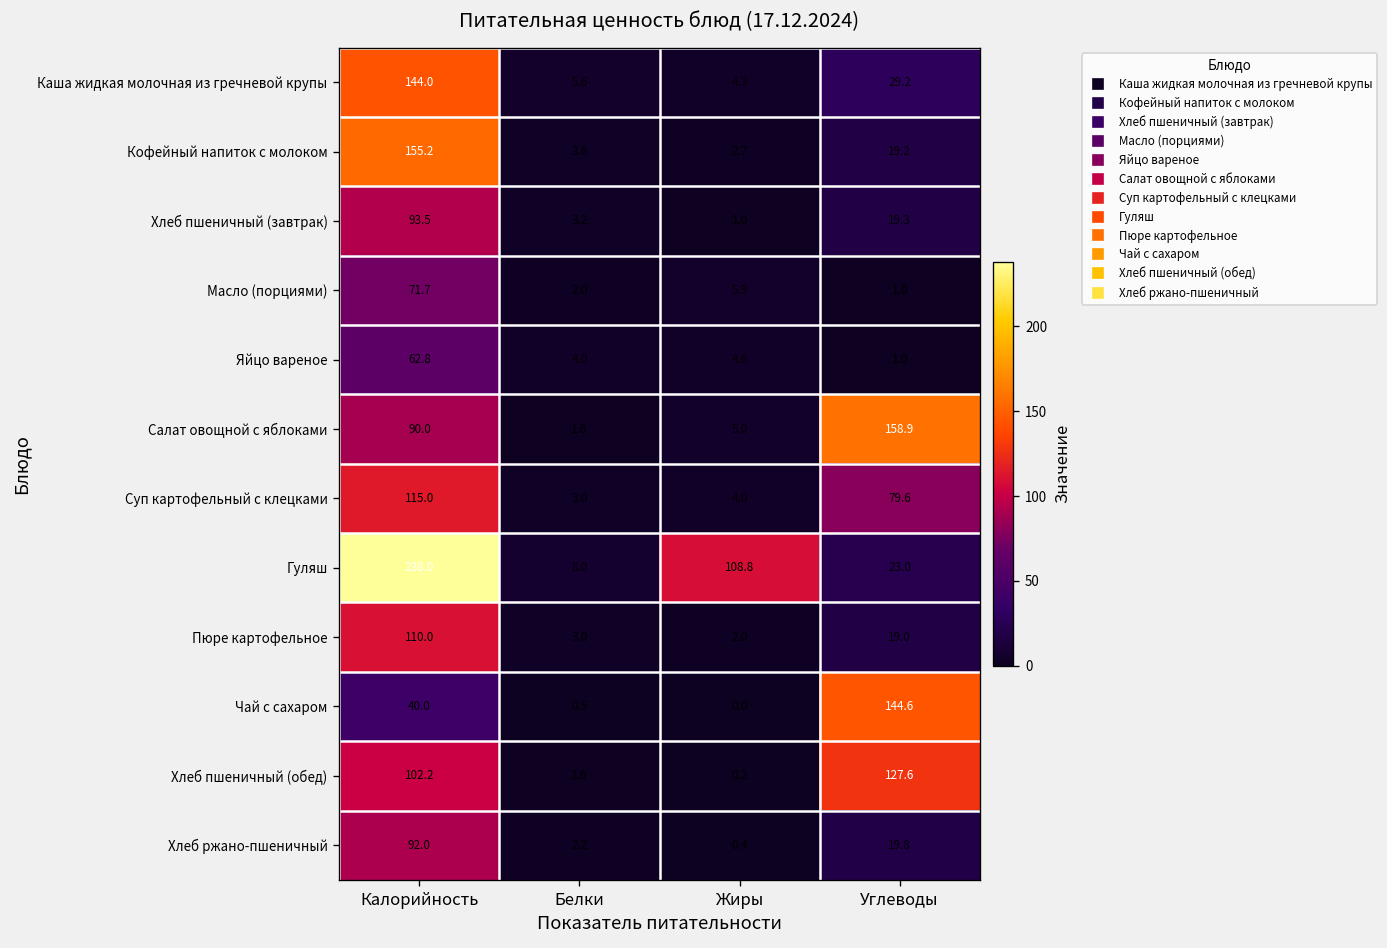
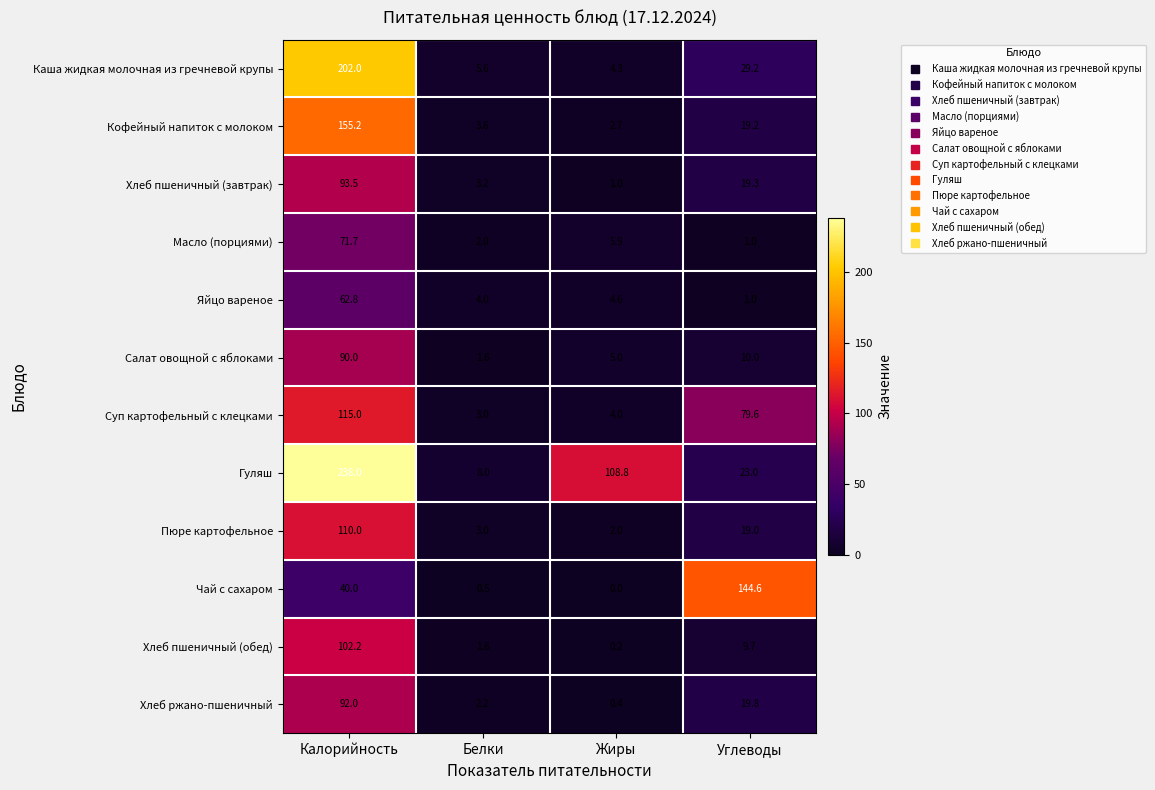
Каша жидкая молочная из гречневой крупы, Калорийность: 144.0 -> 202.0
Салат овощной с яблоками, Углеводы: 158.9 -> 10.0
Хлеб пшеничный (обед), Углеводы: 127.6 -> 9.7
